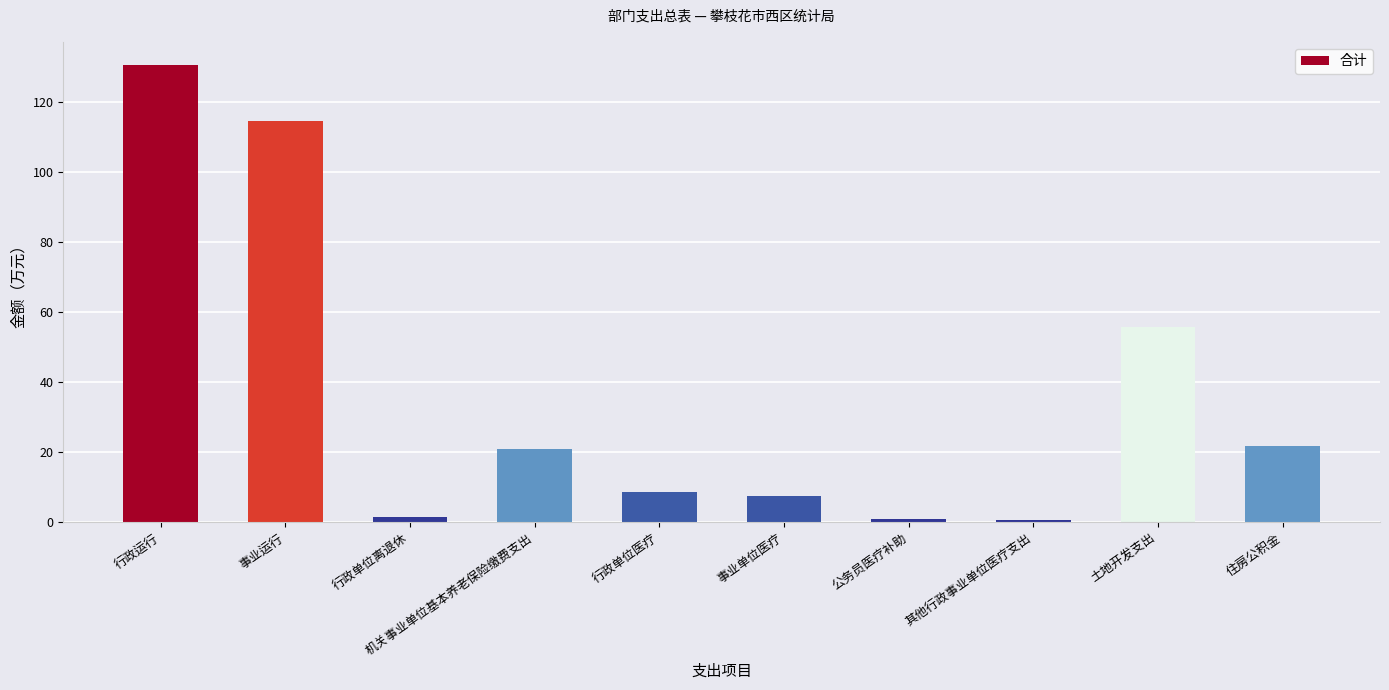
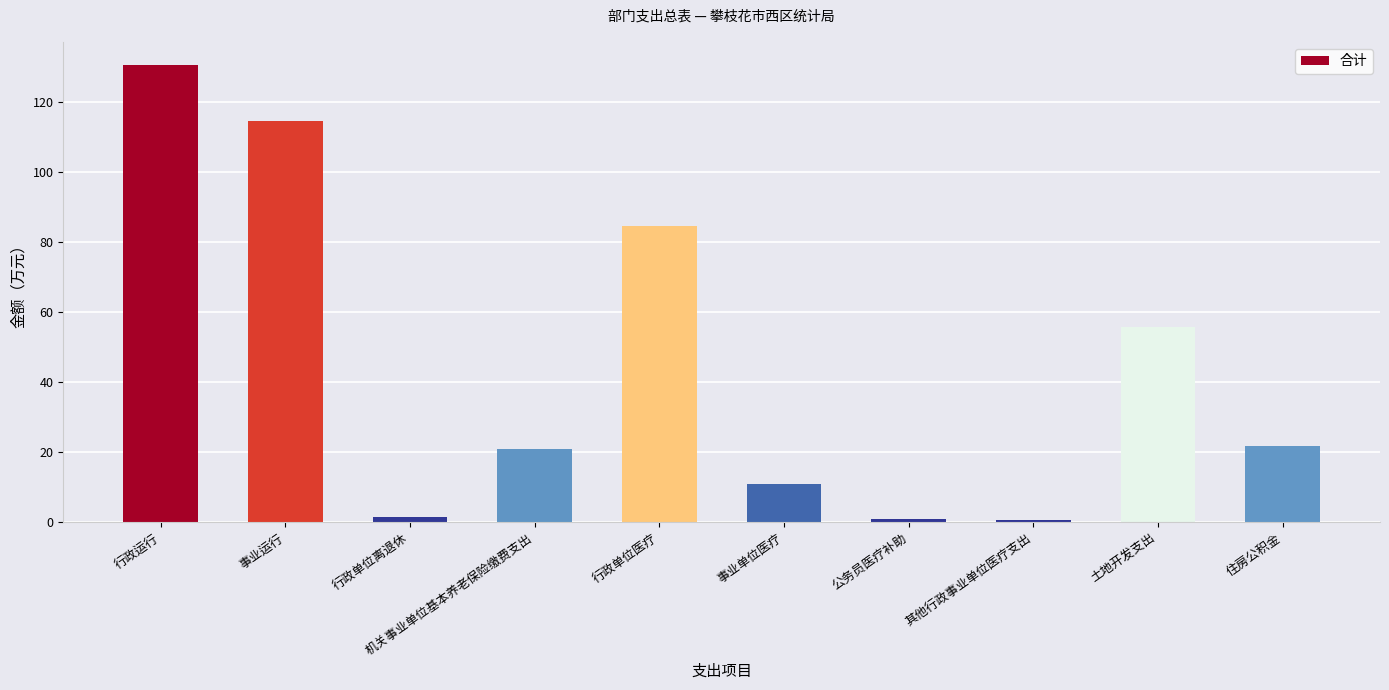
行政单位医疗: 9 -> 84
事业单位医疗: 7 -> 11
